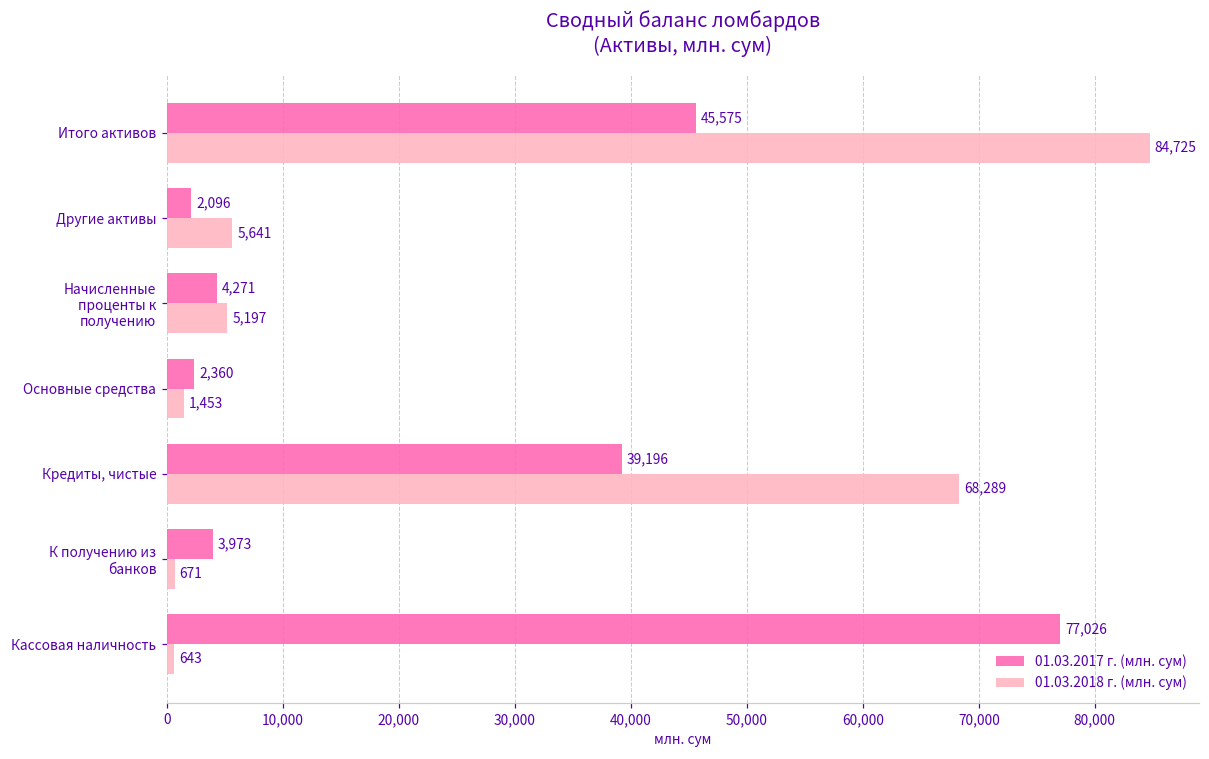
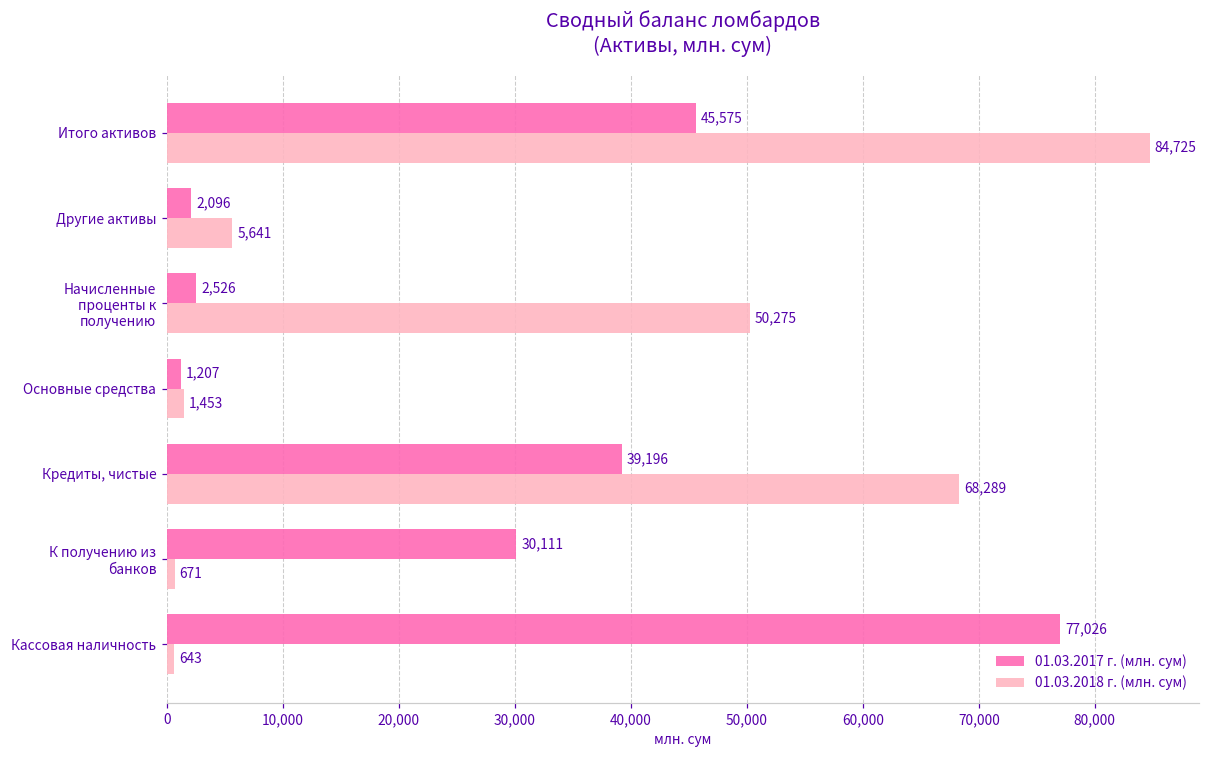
01.03.2017 г. (млн. сум), Начисленные проценты к получению: 4,271 -> 2,526
01.03.2018 г. (млн. сум), Начисленные проценты к получению: 5,197 -> 50,275
01.03.2017 г. (млн. сум), Основные средства: 2,360 -> 1,207
01.03.2017 г. (млн. сум), К получению из банков: 3,973 -> 30,111
